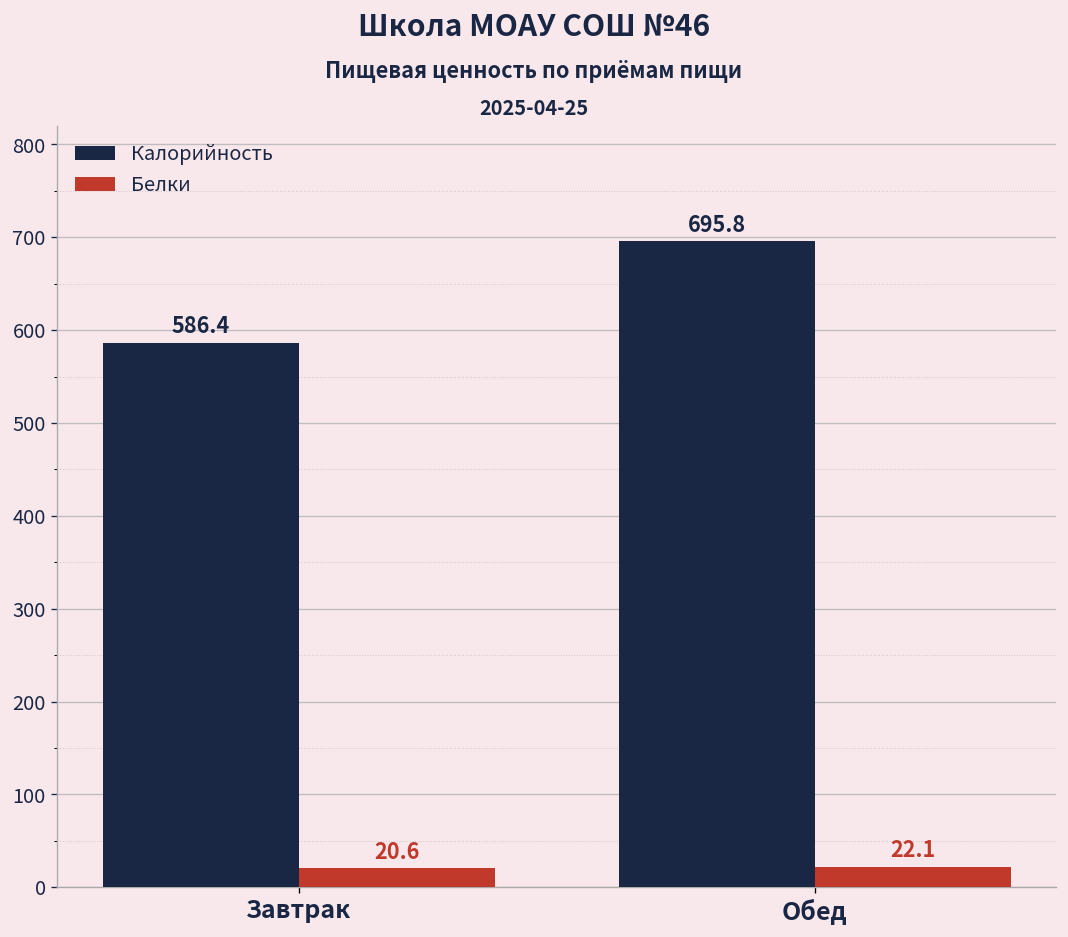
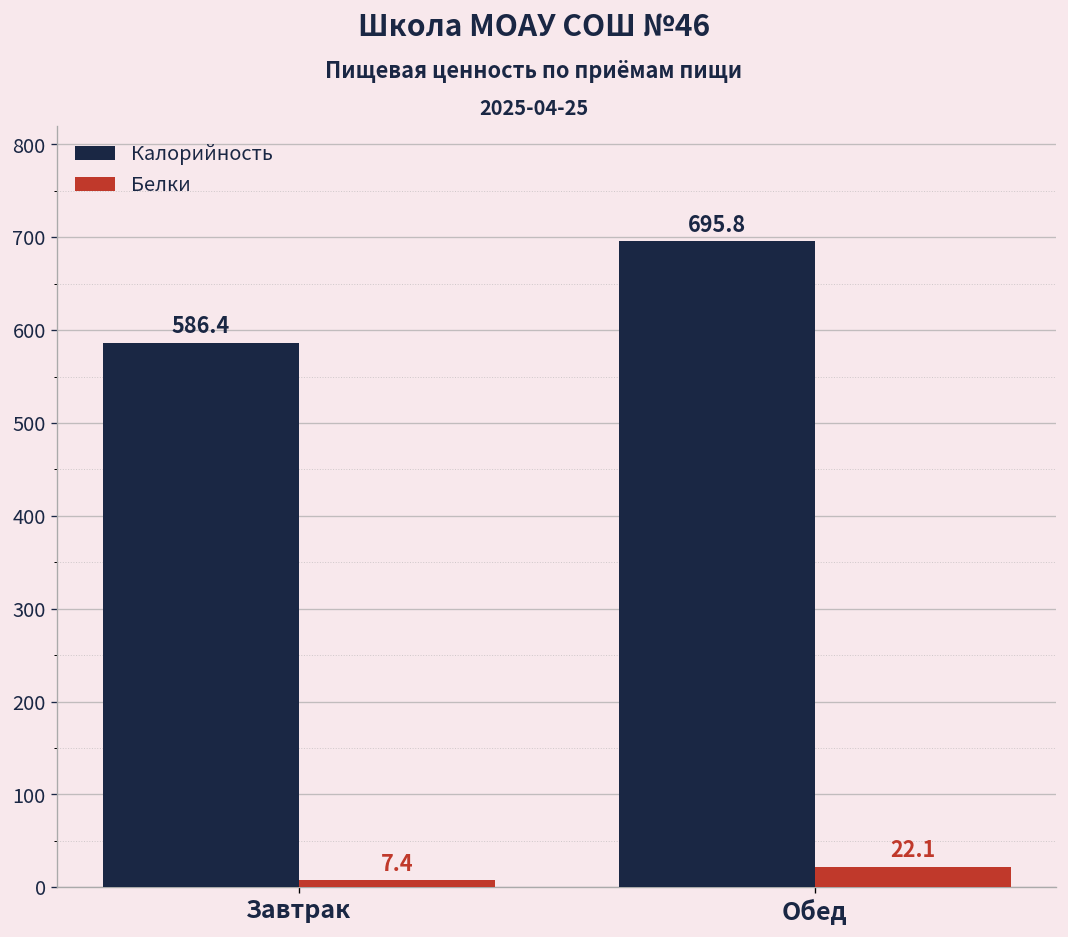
Белки, Завтрак: 20.6 -> 7.4
